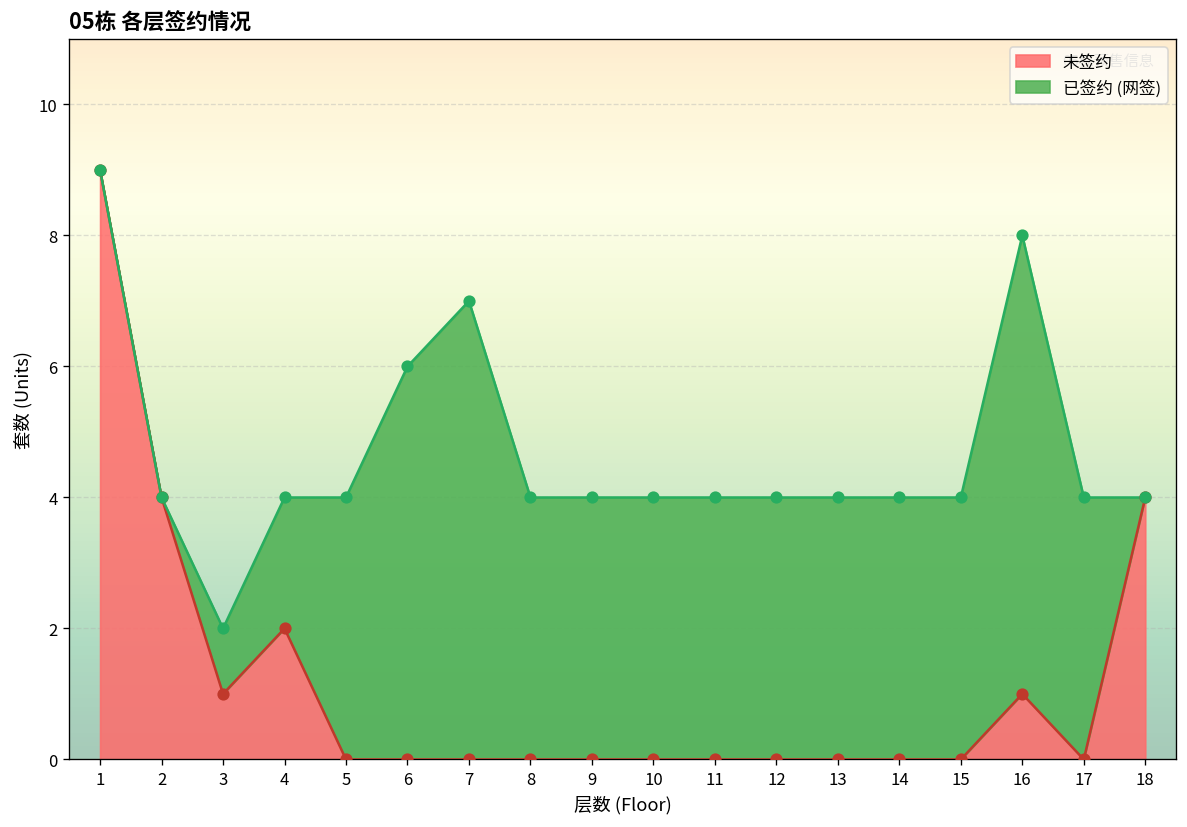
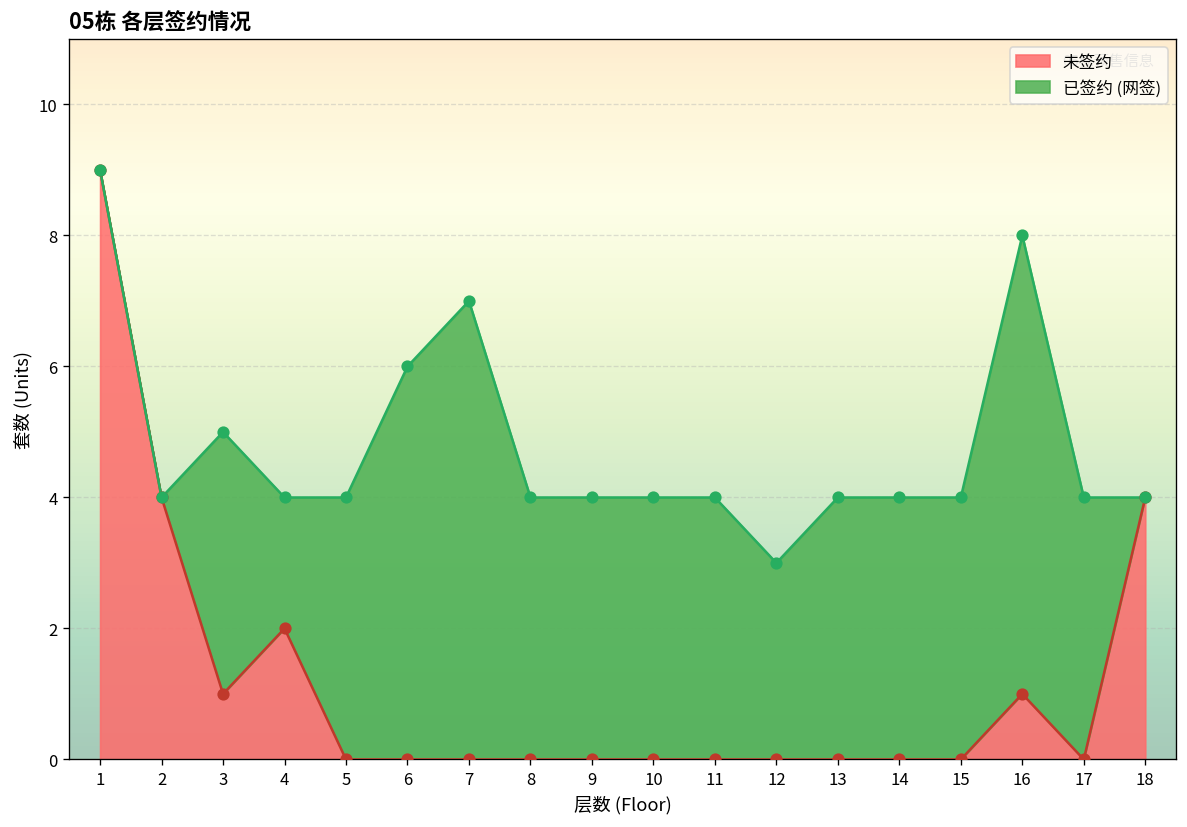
已签约 (网签), 3: 1 -> 4
已签约 (网签), 12: 4 -> 3
